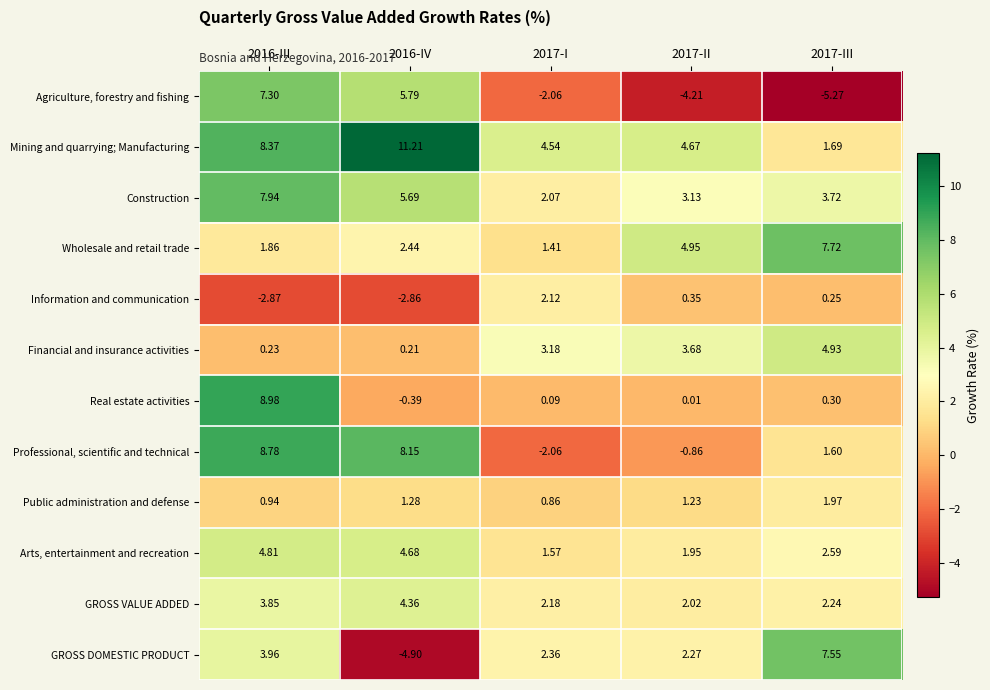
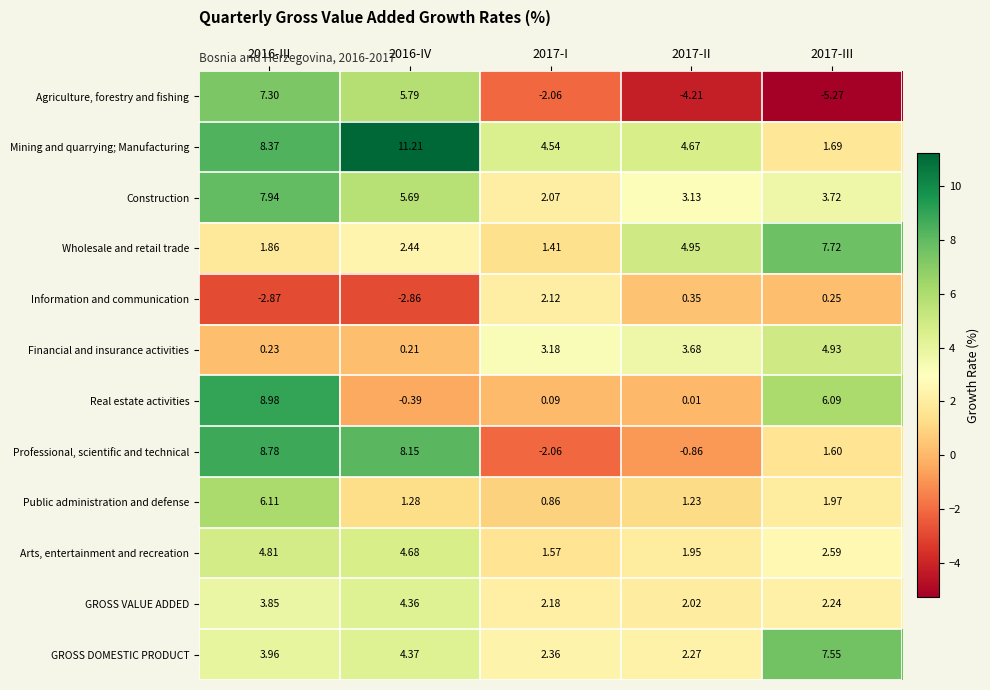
Real estate activities, 2017-III: 0.30 -> 6.09
Public administration and defense, 2016-III: 0.94 -> 6.11
GROSS DOMESTIC PRODUCT, 2016-IV: -4.90 -> 4.37
